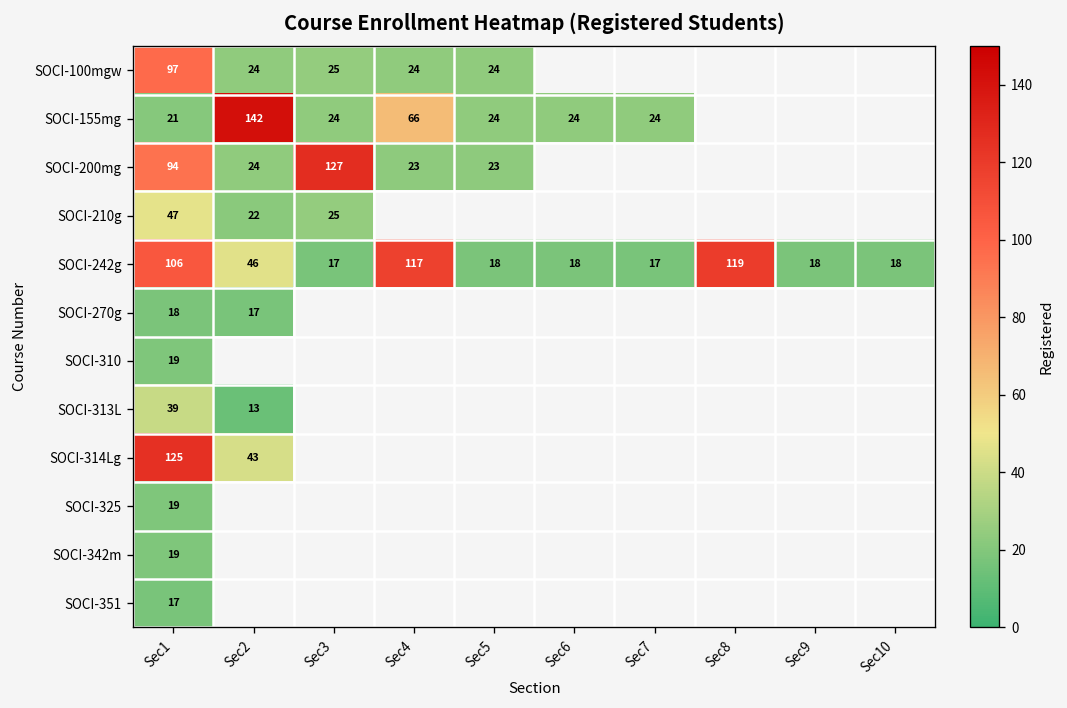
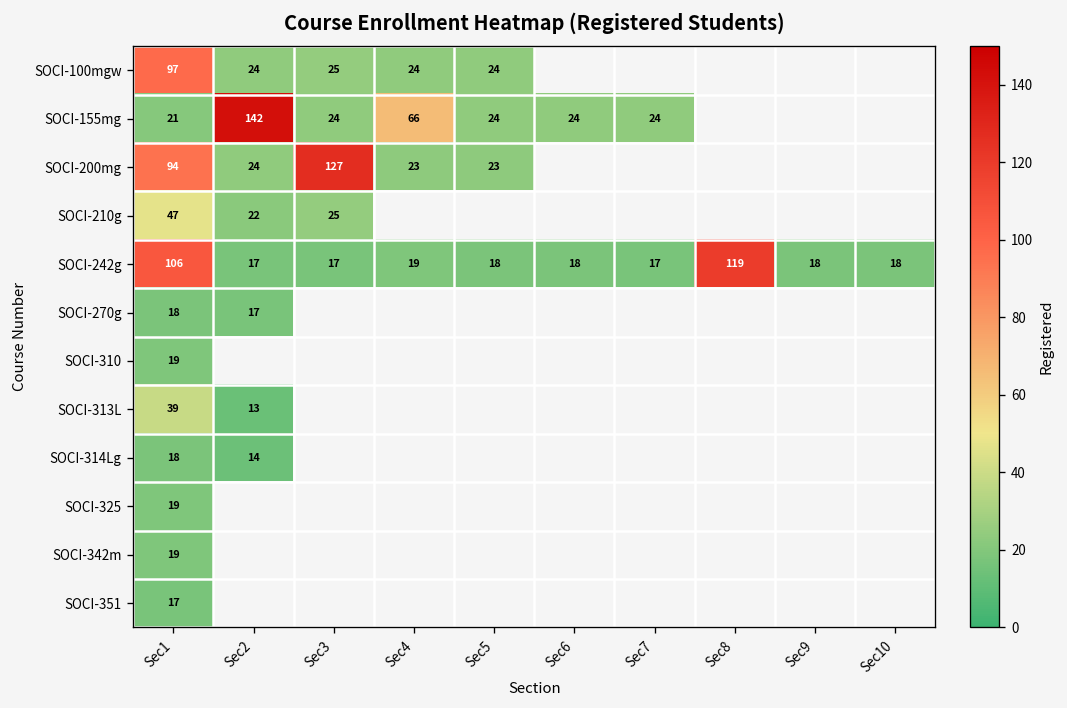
SOCI-242g, Sec2: 46 -> 17
SOCI-242g, Sec4: 117 -> 19
SOCI-314Lg, Sec1: 125 -> 18
SOCI-314Lg, Sec2: 43 -> 14
